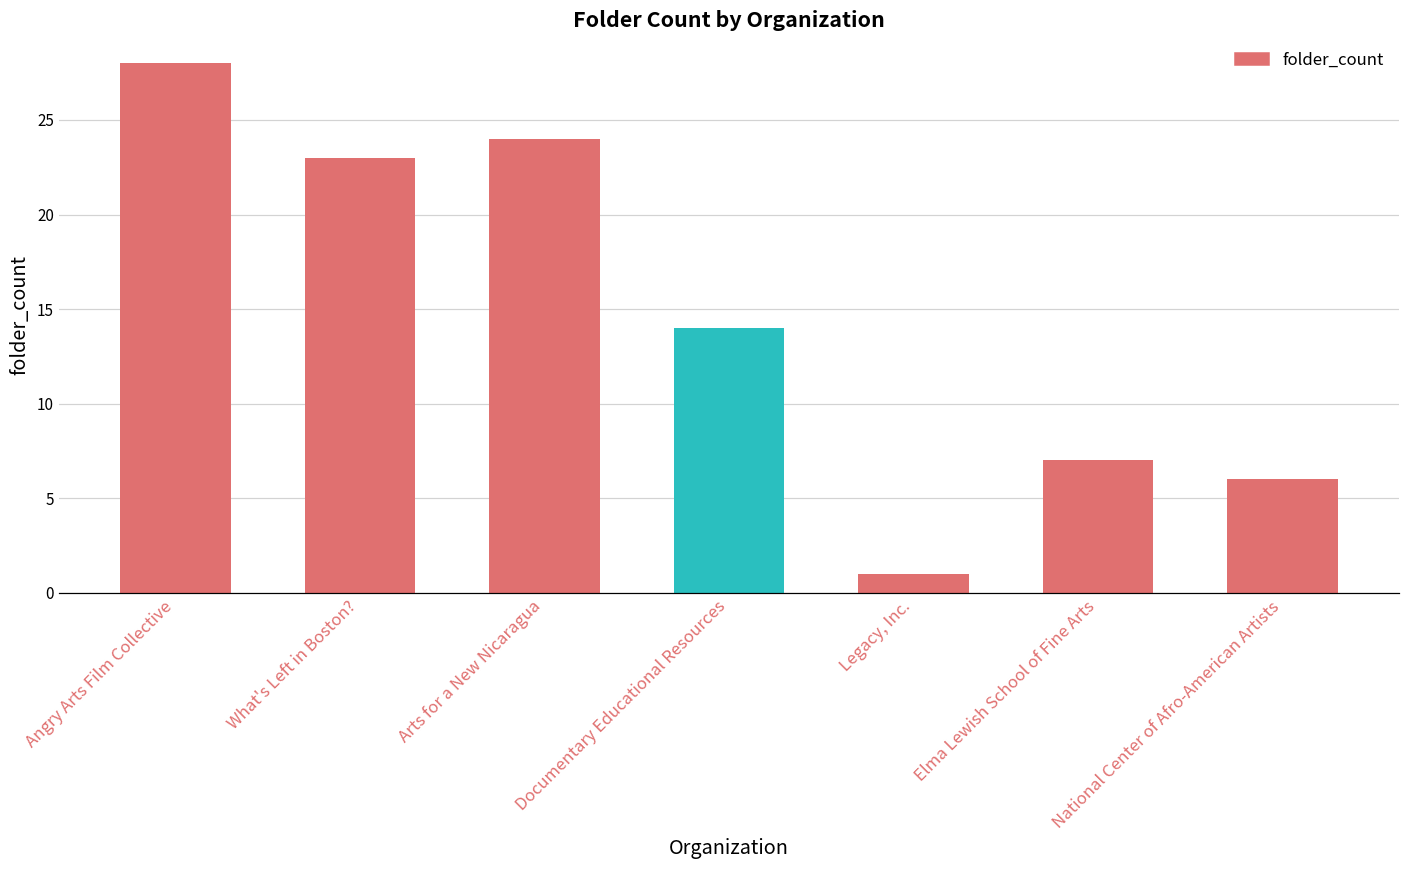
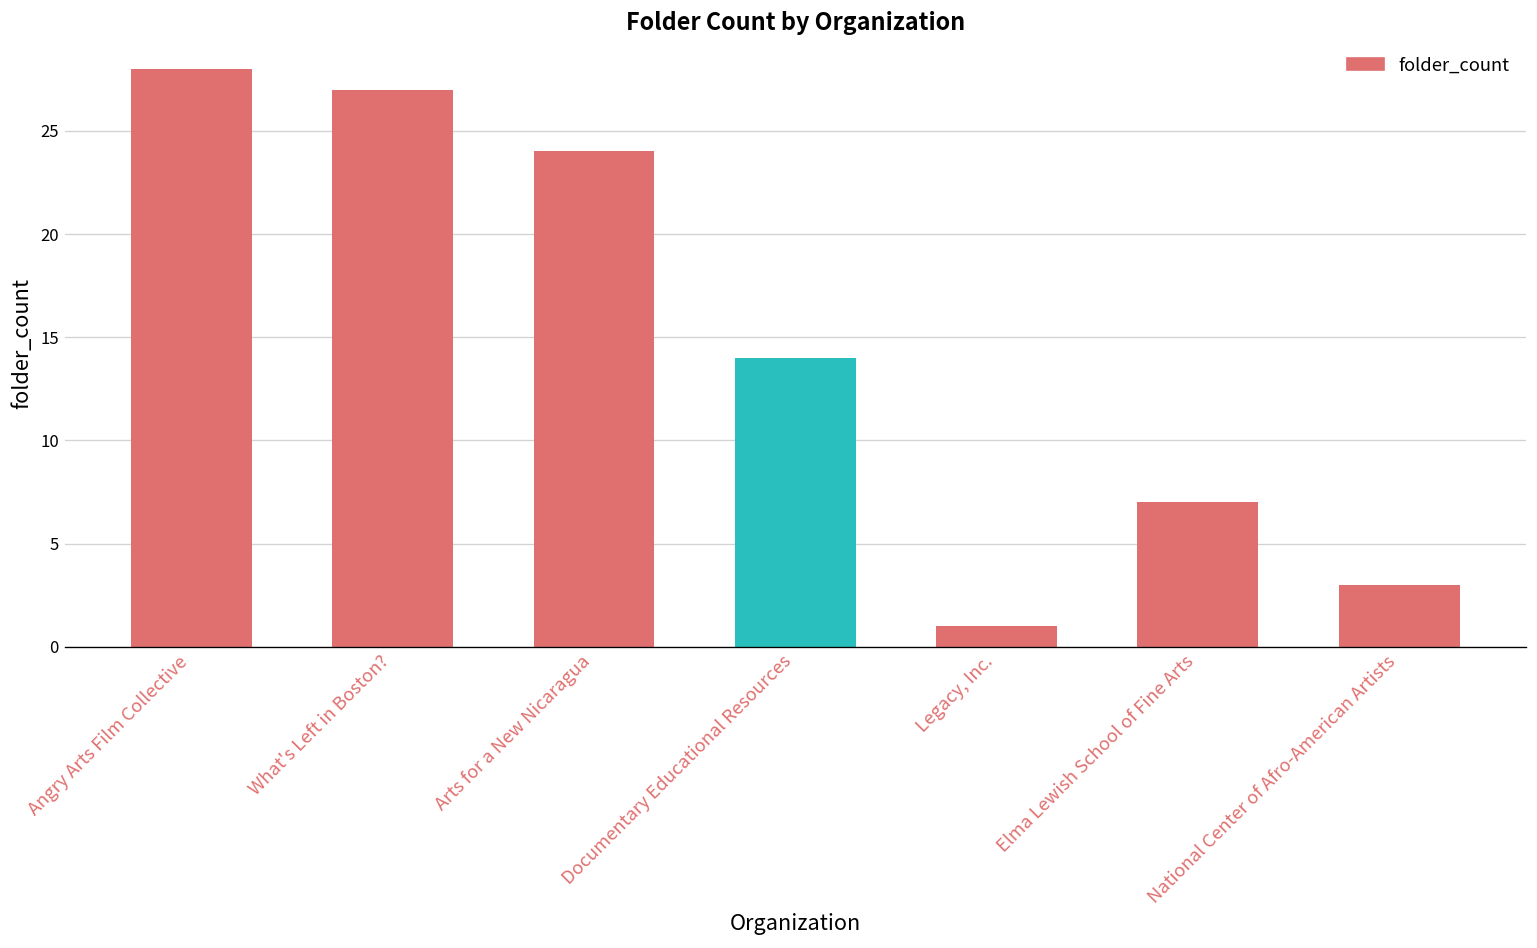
What's Left in Boston?: 23 -> 27
National Center of Afro-American Artists: 6 -> 3
